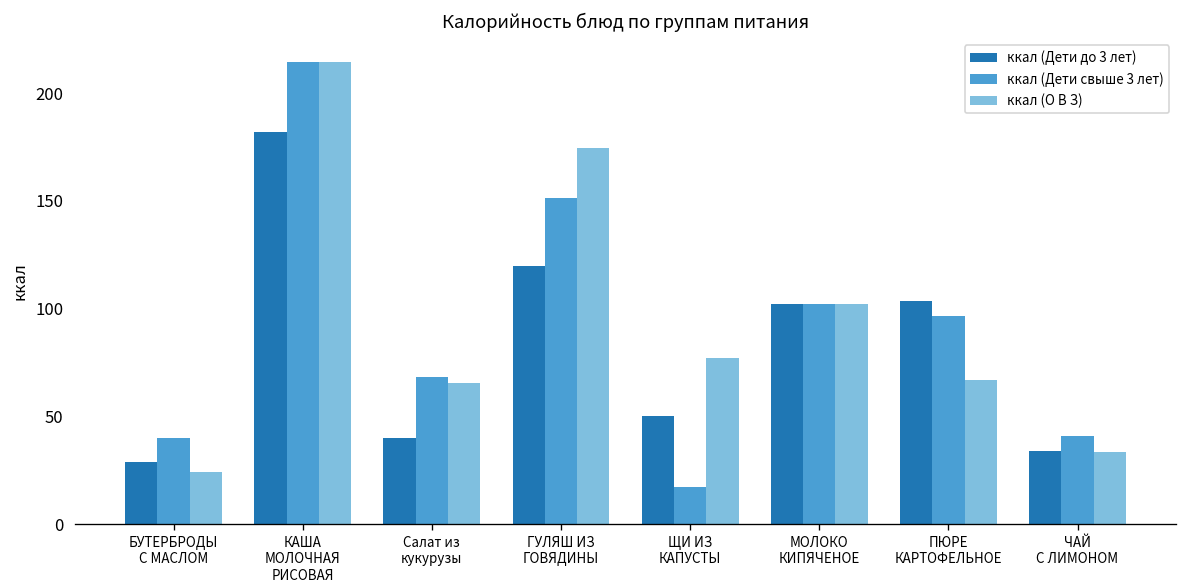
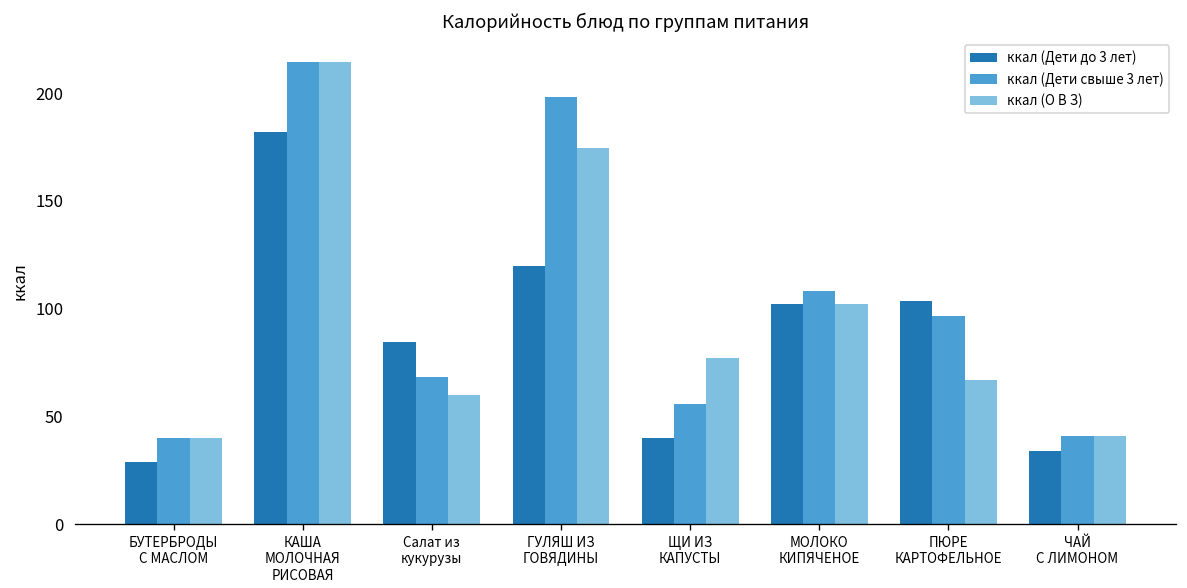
ккал (О В З), БУТЕРБРОДЫ С МАСЛОМ: 24 -> 40
ккал (Дети до 3 лет), Салат из кукурузы: 40 -> 84
ккал (О В З), Салат из кукурузы: 66 -> 60
ккал (Дети свыше 3 лет), ГУЛЯШ ИЗ ГОВЯДИНЫ: 151 -> 198
ккал (Дети до 3 лет), ЩИ ИЗ КАПУСТЫ: 50 -> 40
ккал (Дети свыше 3 лет), ЩИ ИЗ КАПУСТЫ: 18 -> 56
ккал (Дети свыше 3 лет), МОЛОКО КИПЯЧЕНОЕ: 102 -> 108
ккал (О В З), ЧАЙ С ЛИМОНОМ: 33 -> 41
